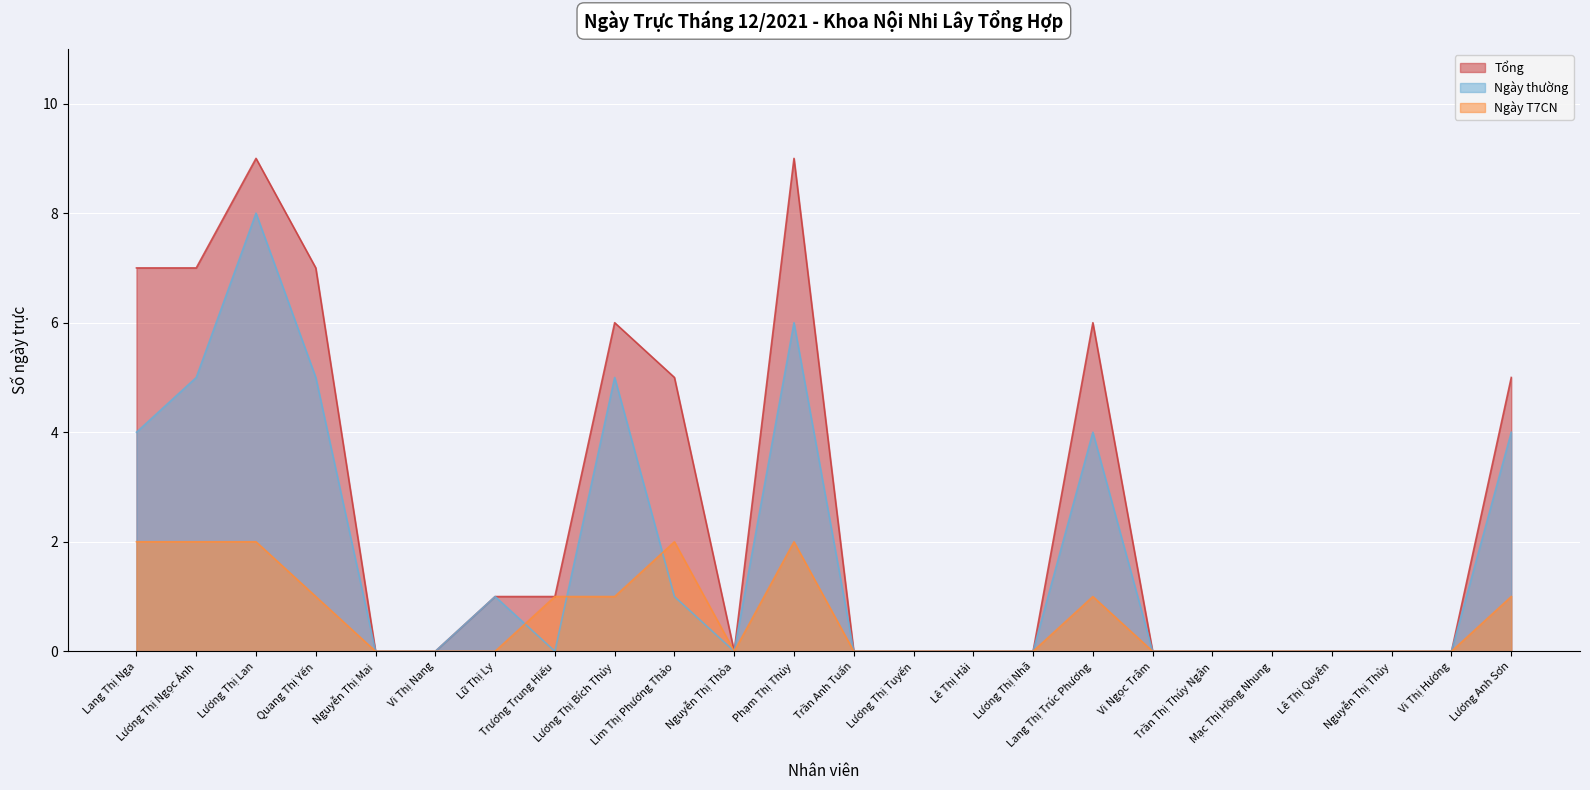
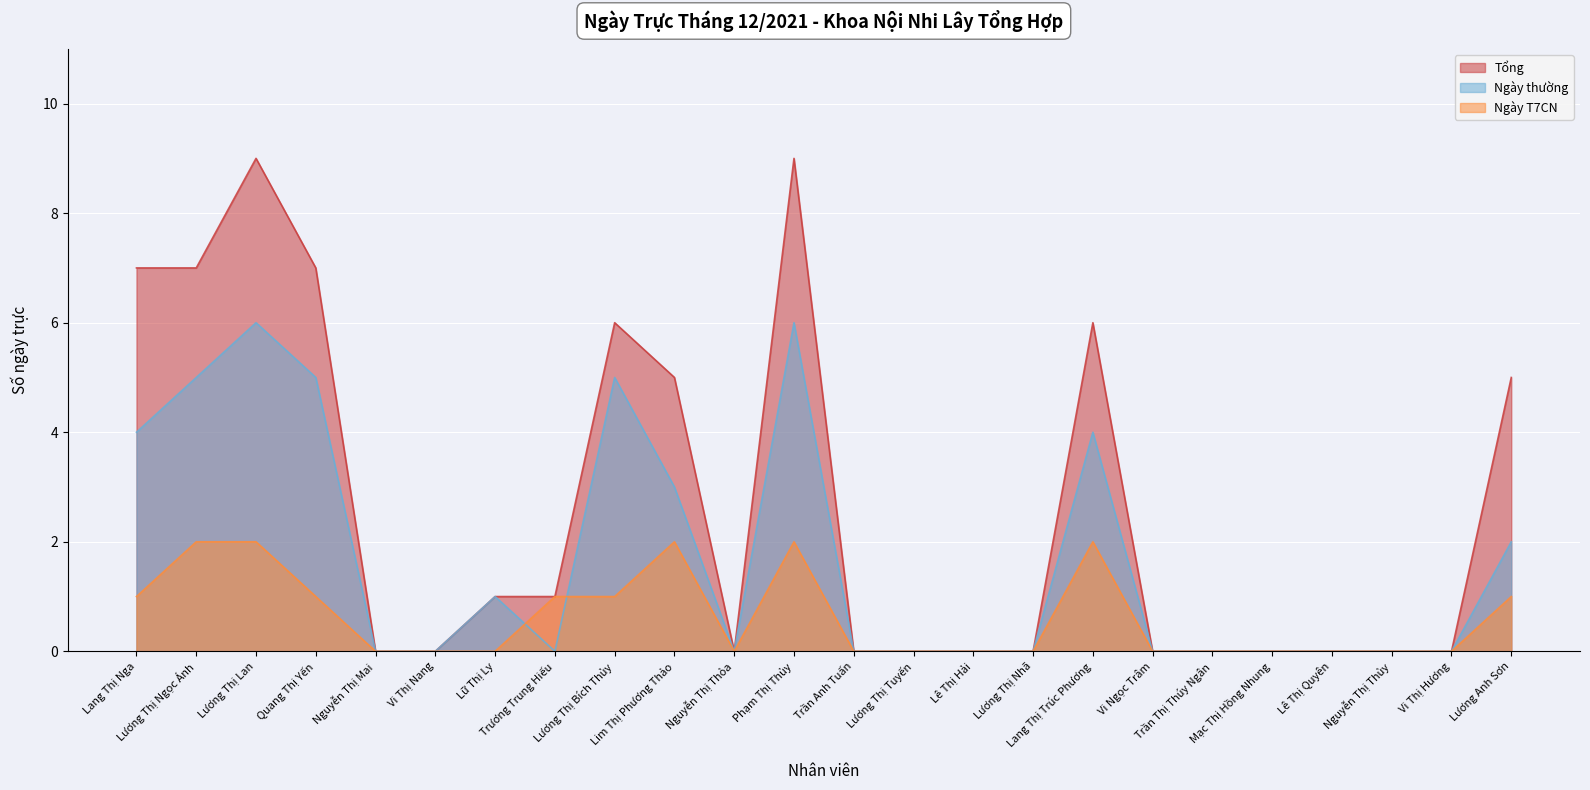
Ngày T7CN, Lang Thị Nga: 2 -> 1
Ngày thường, Lương Thị Lan: 8 -> 6
Ngày thường, Lim Thị Phương Thảo: 1 -> 3
Ngày T7CN, Lang Thị Trúc Phương: 1 -> 2
Ngày thường, Lương Anh Sơn: 4 -> 2
